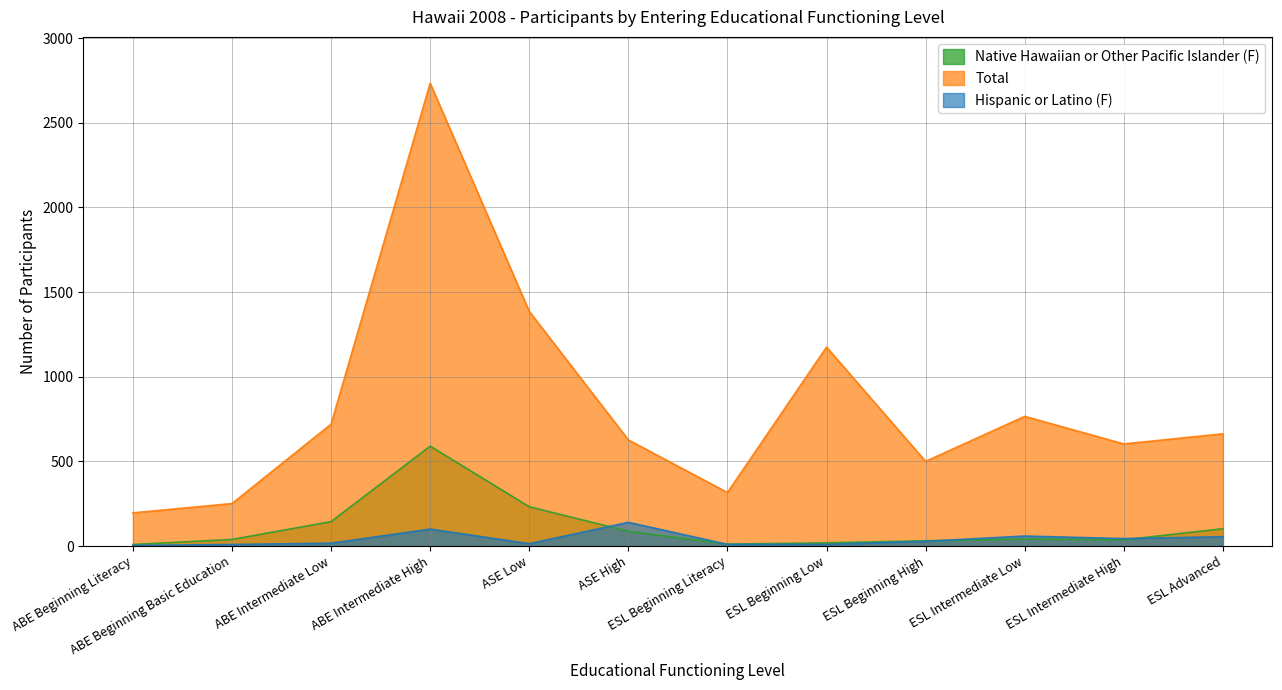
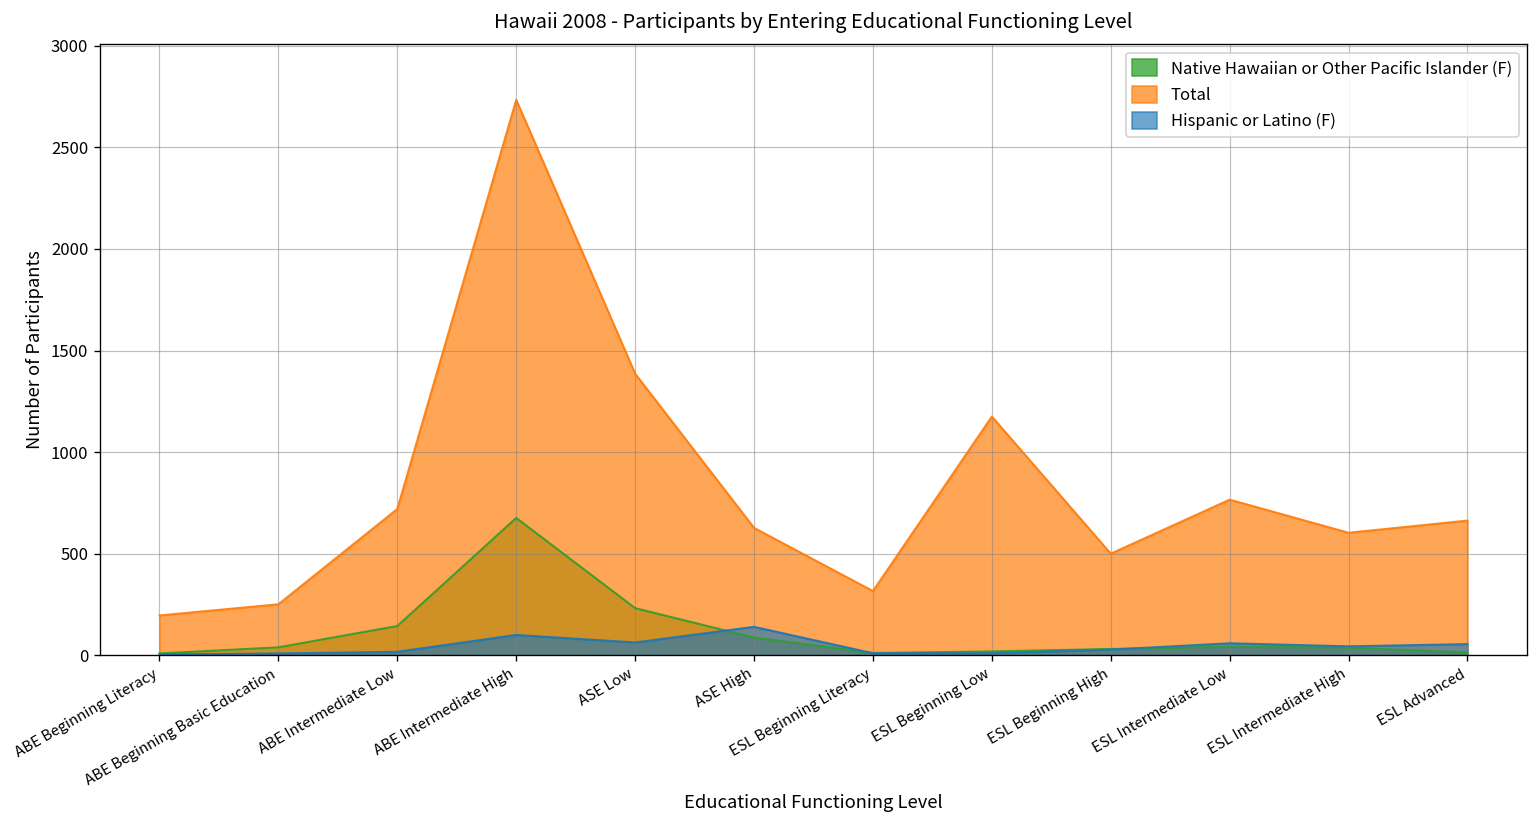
Native Hawaiian or Other Pacific Islander (F), ABE Intermediate High: 590 -> 680
Hispanic or Latino (F), ASE Low: 10 -> 60
Native Hawaiian or Other Pacific Islander (F), ESL Advanced: 100 -> 10
